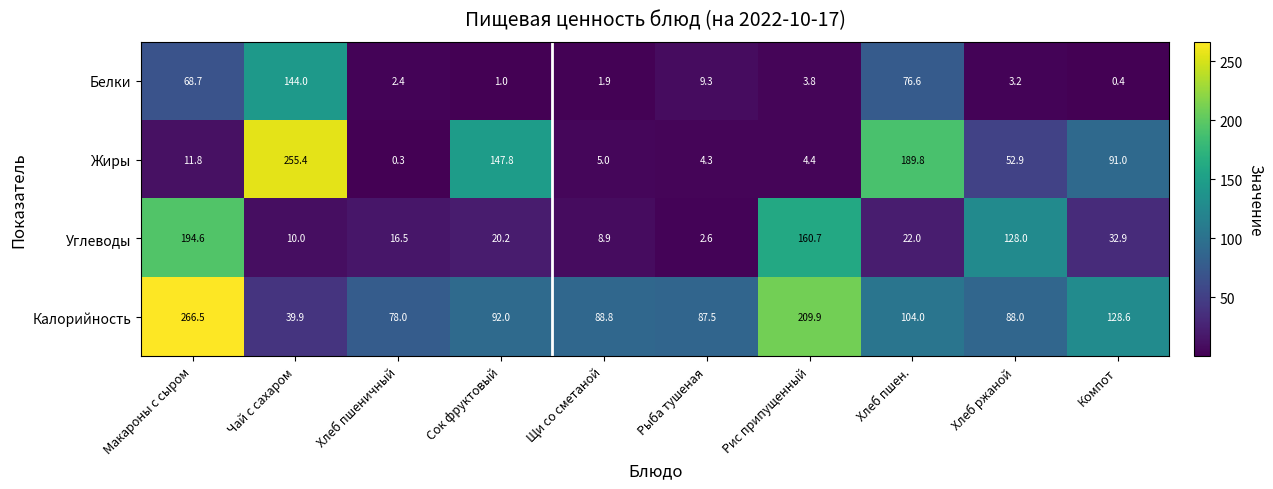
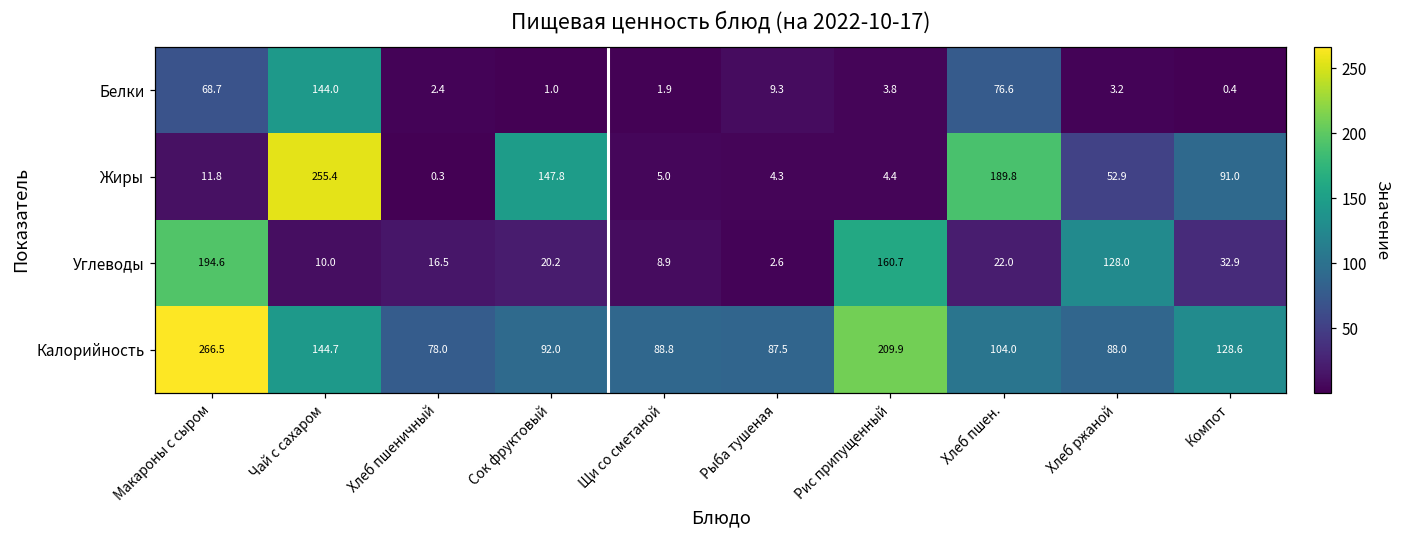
Калорийность, Чай с сахаром: 39.9 -> 144.7
